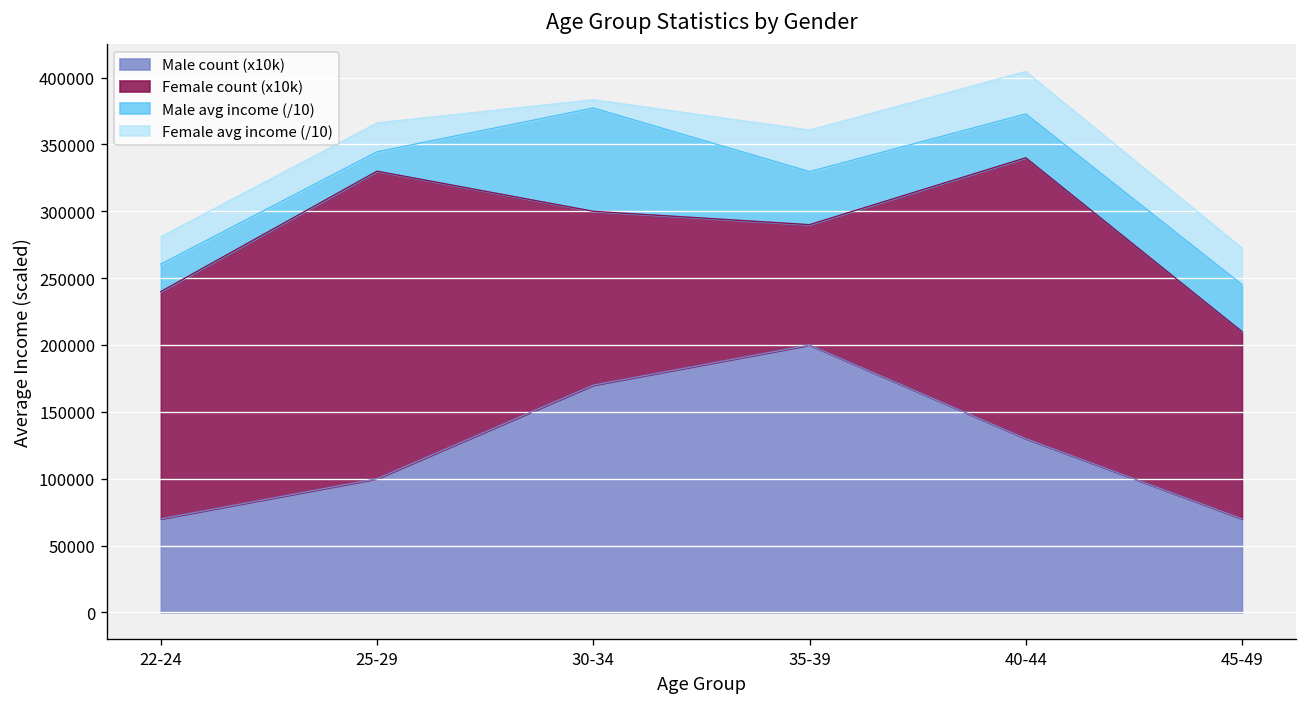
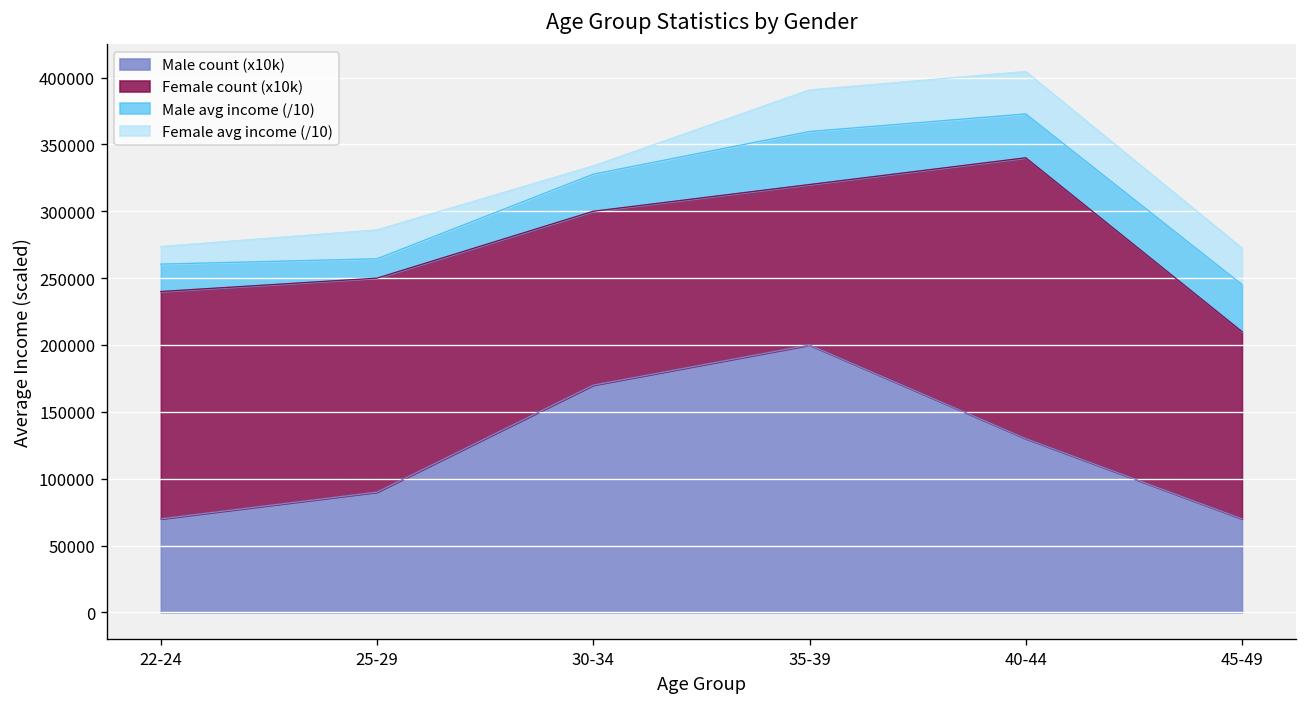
Female avg income (/10), 22-24: 20000 -> 13000
Male count (x10k), 25-29: 100000 -> 90000
Female count (x10k), 25-29: 230000 -> 160000
Male avg income (/10), 30-34: 77000 -> 28000
Female count (x10k), 35-39: 90000 -> 120000
